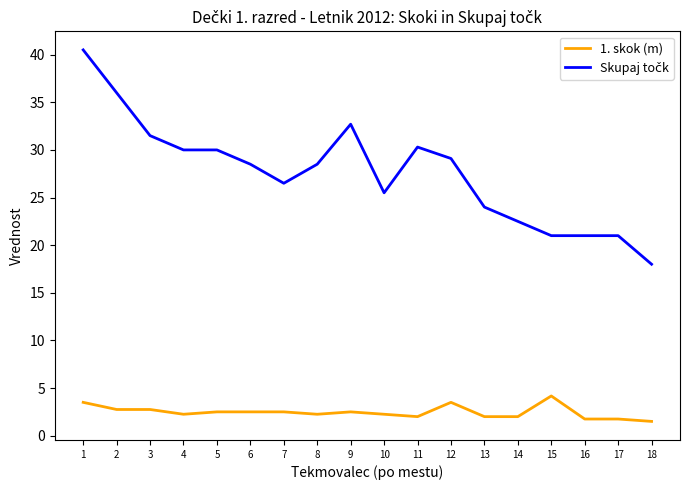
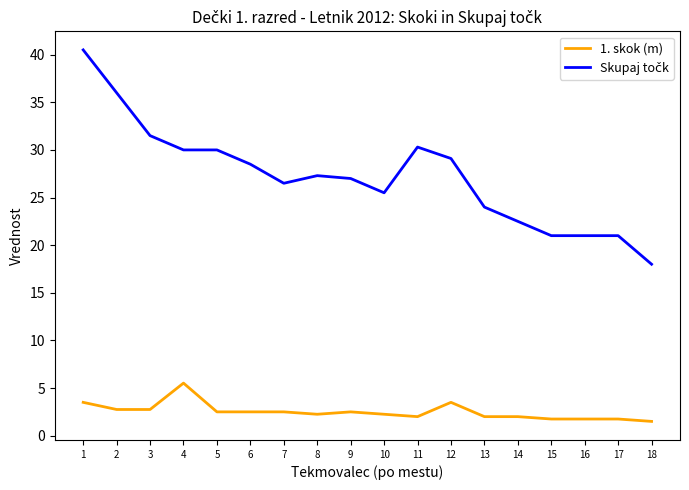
1. skok (m), 4: 2 -> 6
Skupaj točk, 8: 29 -> 27
Skupaj točk, 9: 33 -> 27
1. skok (m), 15: 4 -> 2
